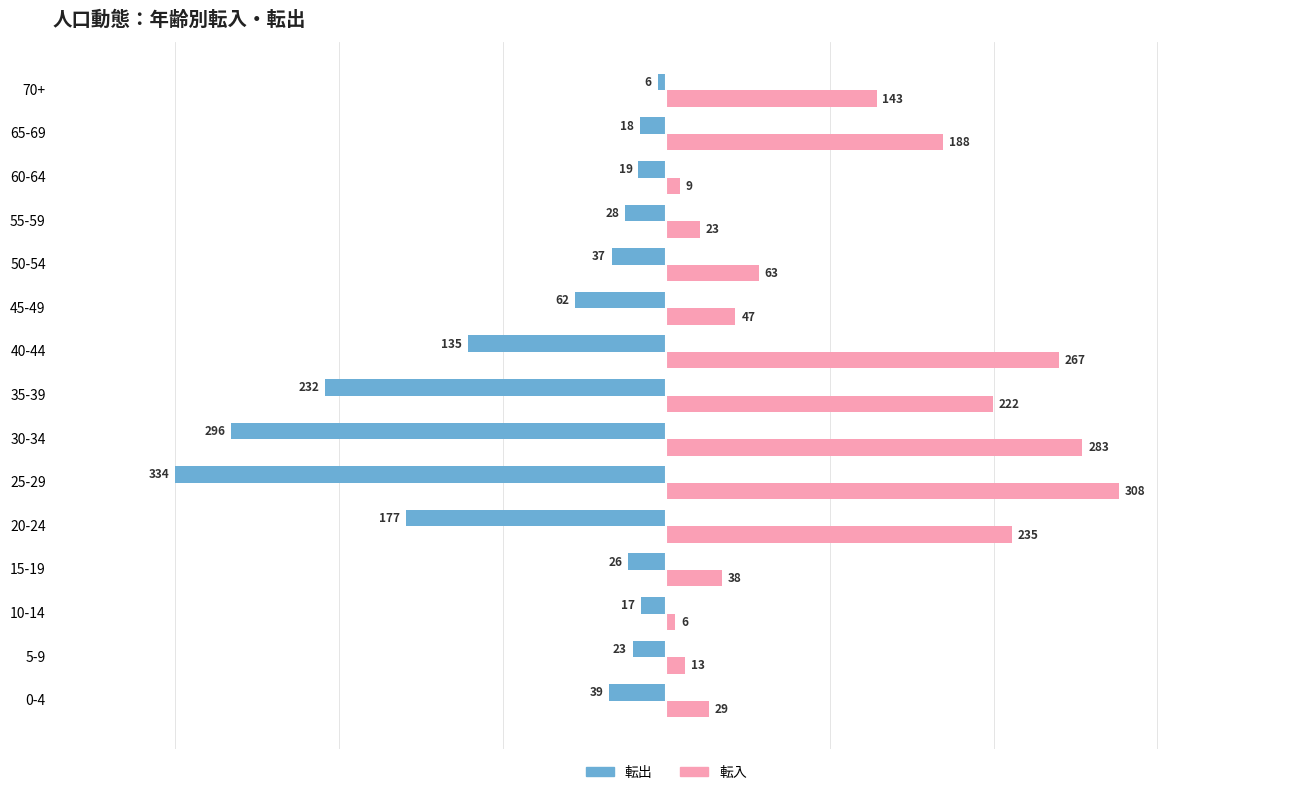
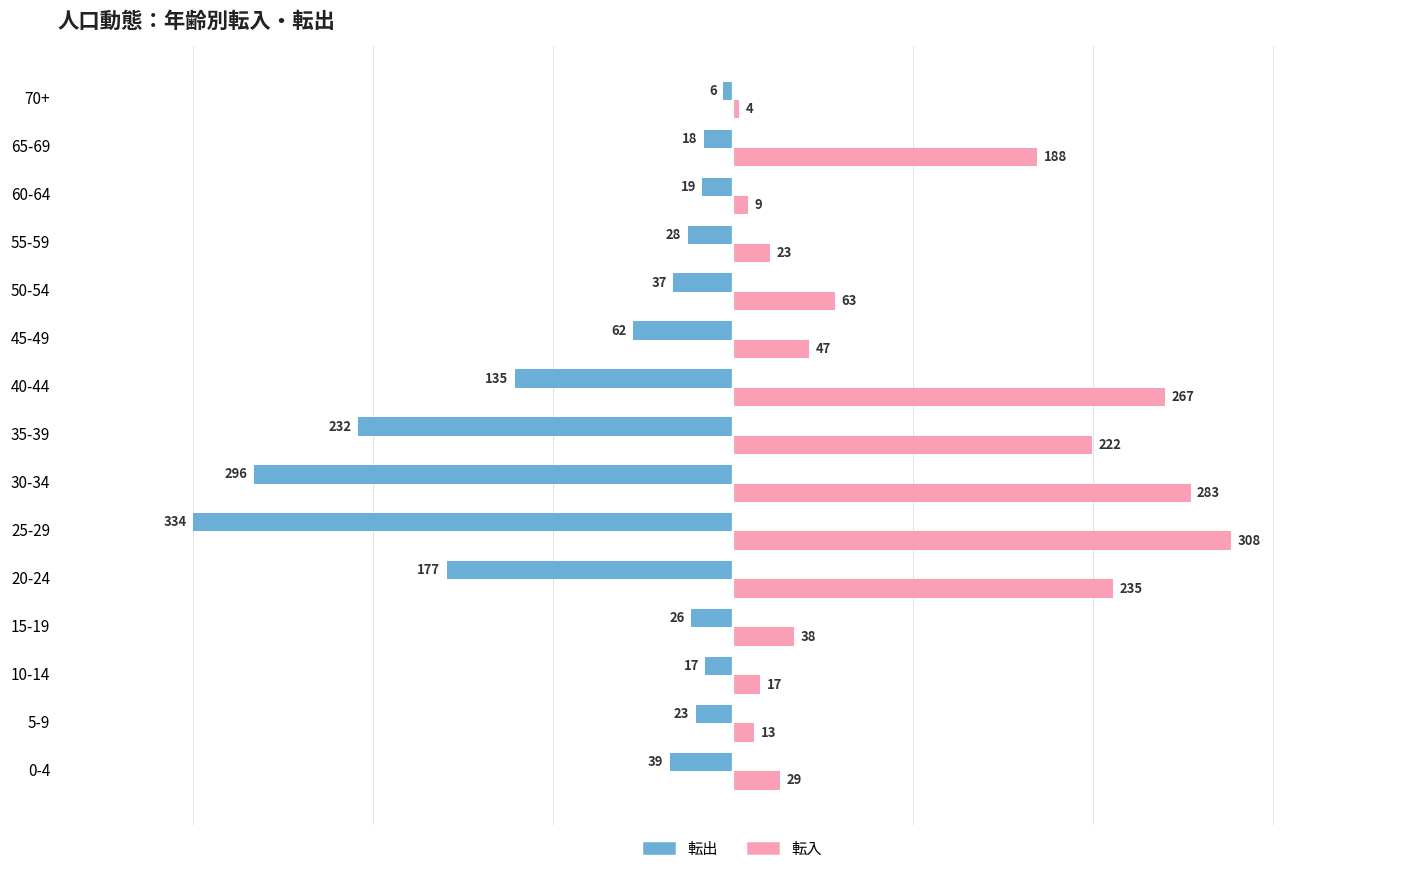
転入, 70+: 143 -> 4
転入, 10-14: 6 -> 17
